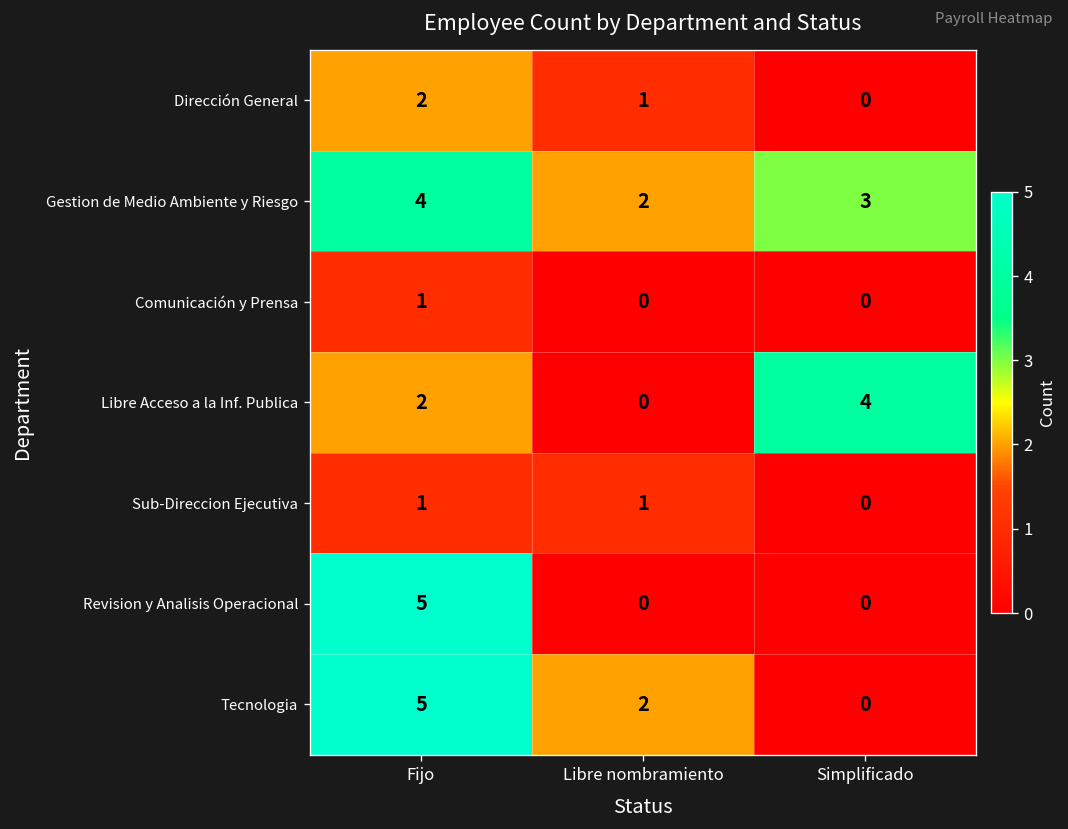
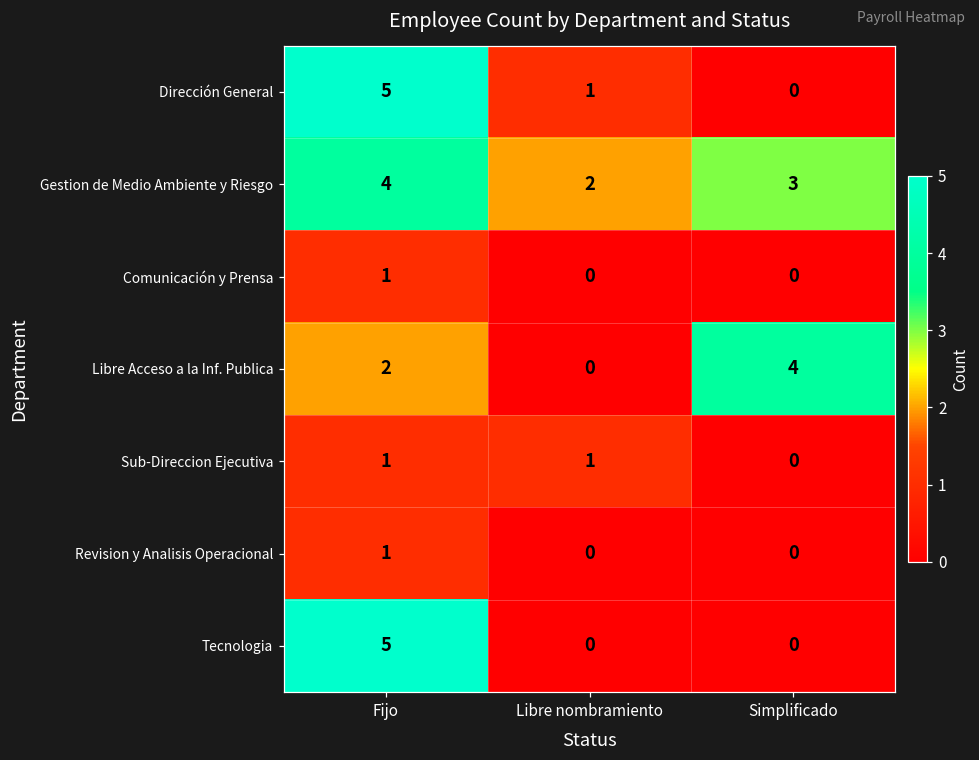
Dirección General, Fijo: 2 -> 5
Revision y Analisis Operacional, Fijo: 5 -> 1
Tecnologia, Libre nombramiento: 2 -> 0
